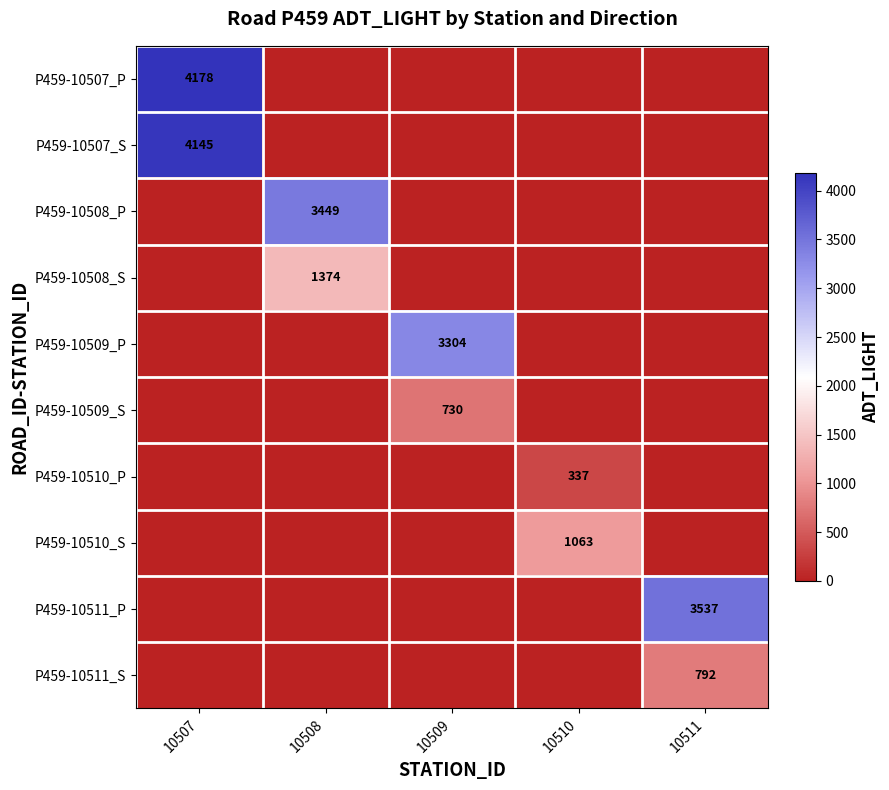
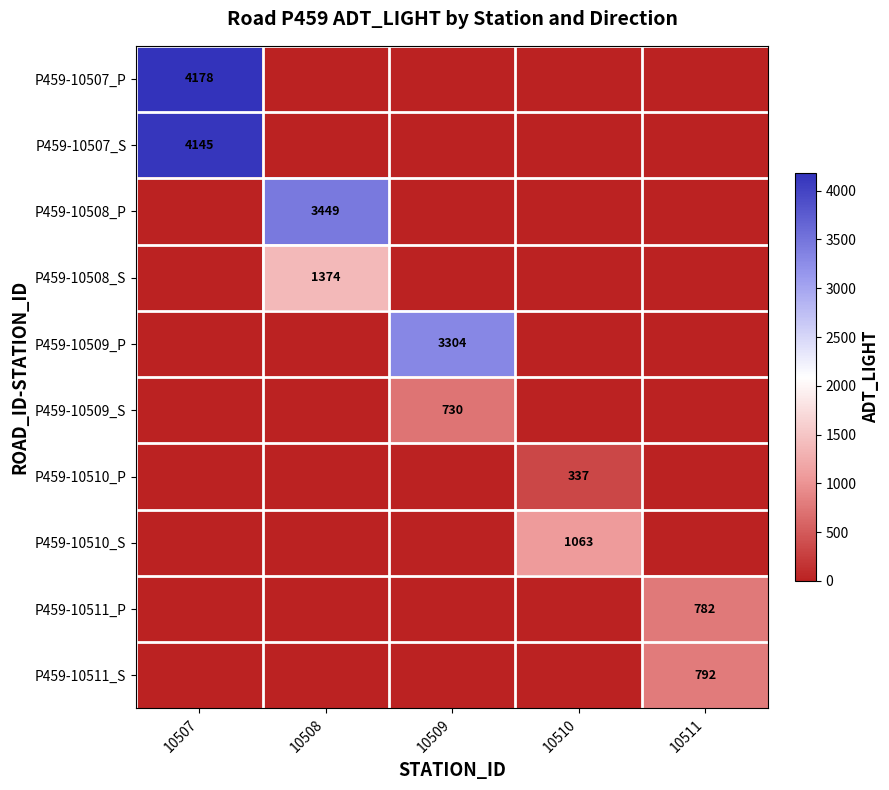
P459-10511_P, 10511: 3537 -> 782
